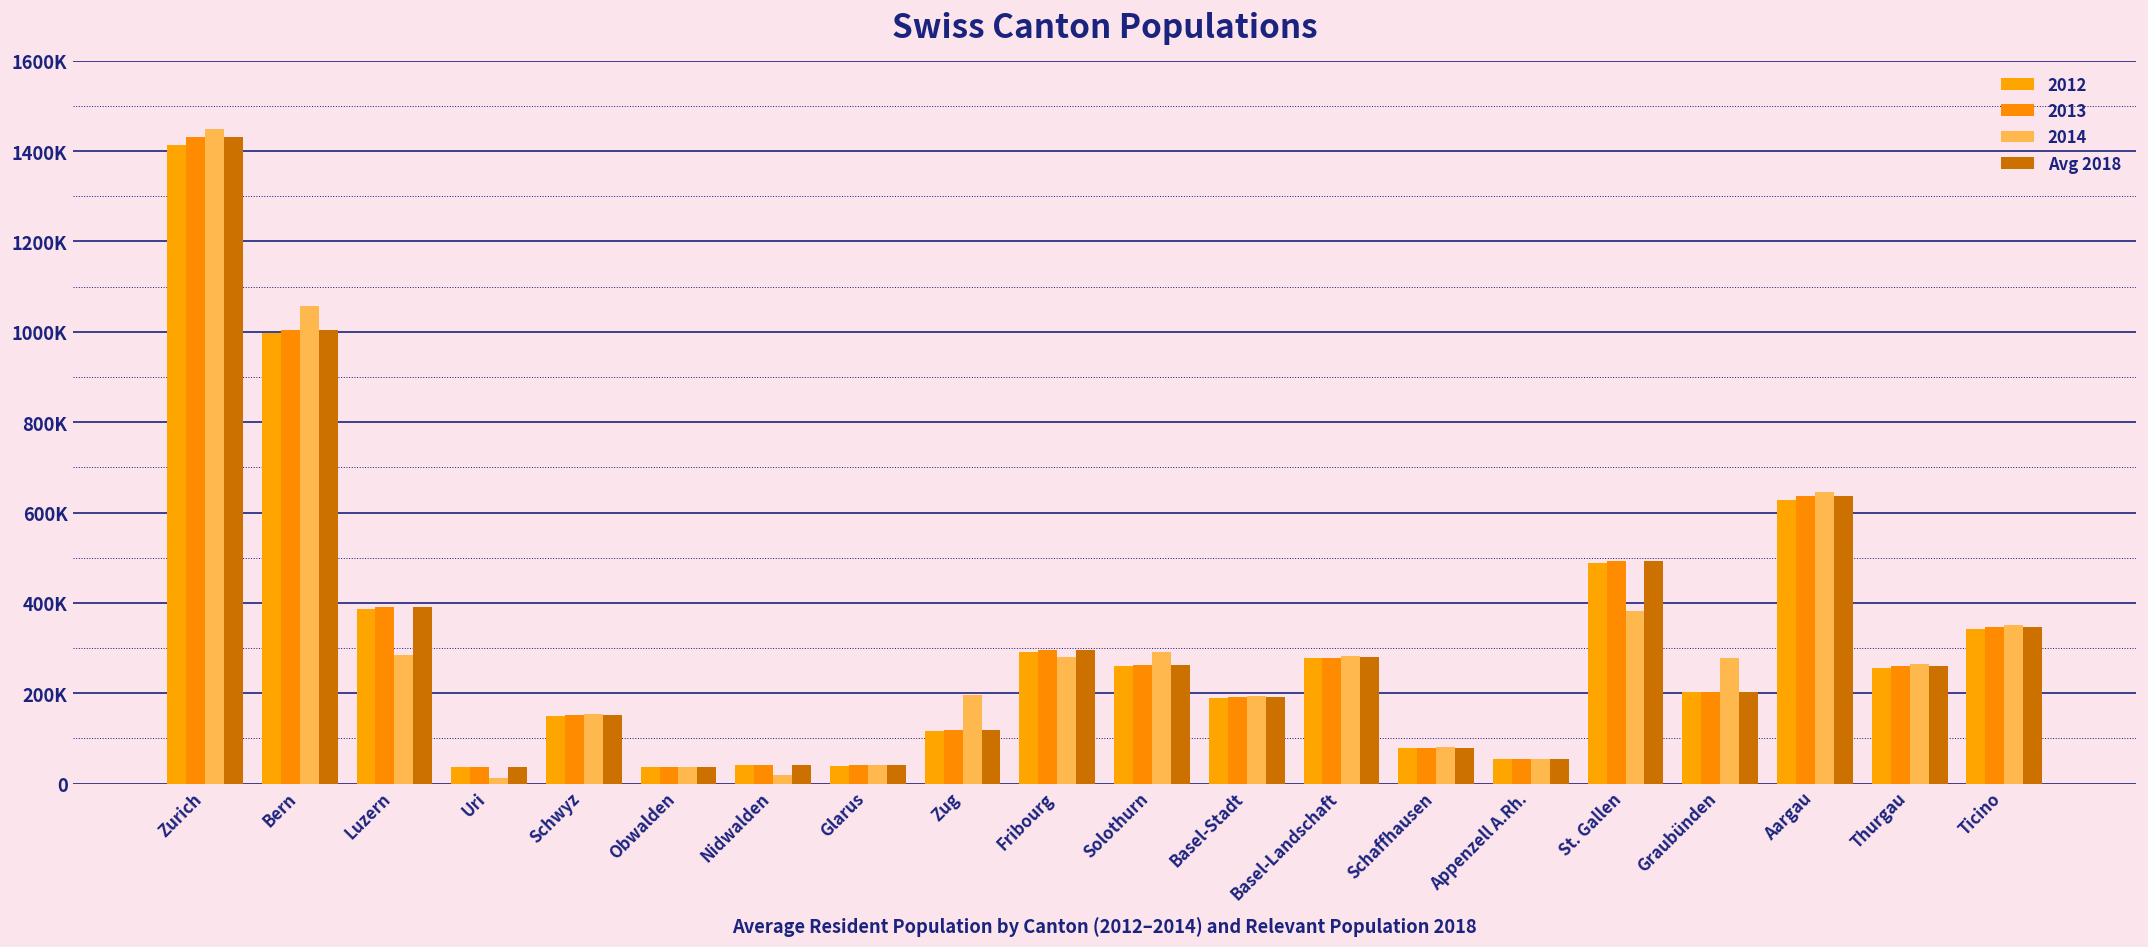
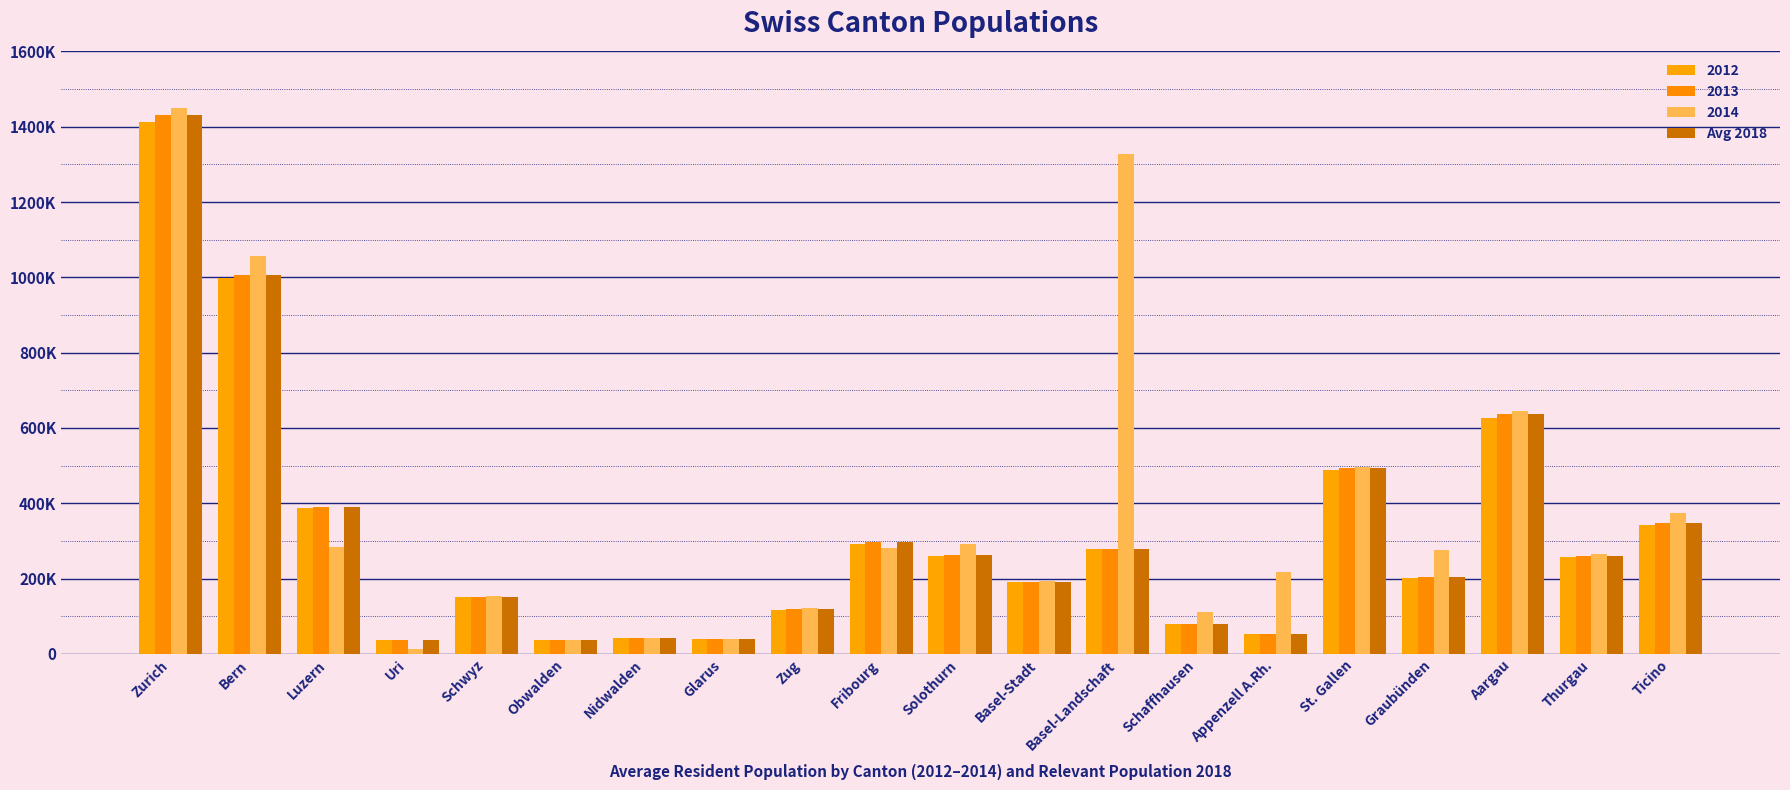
2014, Nidwalden: 20000 -> 40000
2014, Zug: 200000 -> 120000
2014, Basel-Landschaft: 280000 -> 1330000
2014, Schaffhausen: 80000 -> 110000
2014, Appenzell A.Rh.: 50000 -> 220000
2014, St. Gallen: 380000 -> 500000
2014, Ticino: 350000 -> 380000
